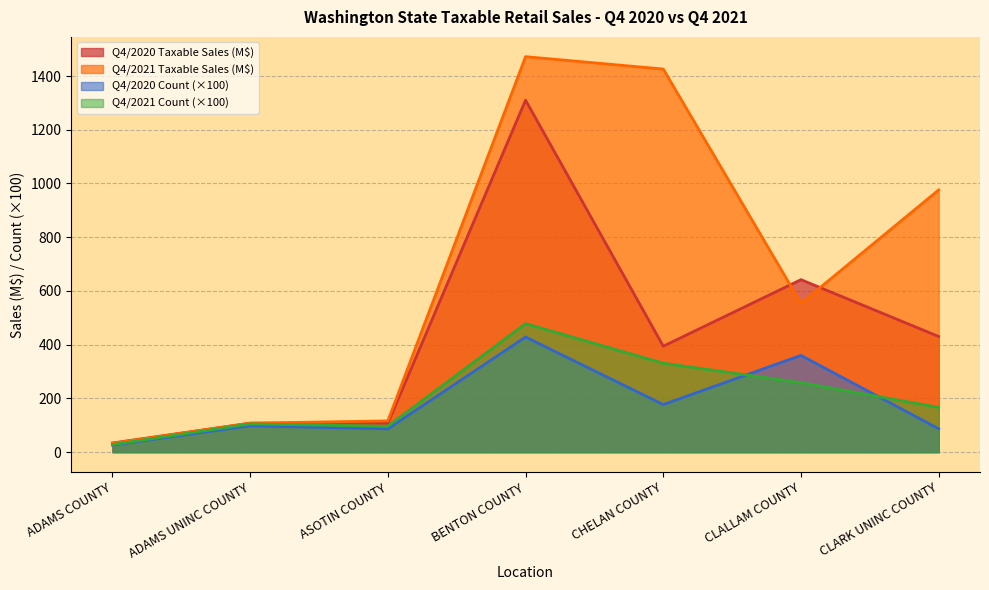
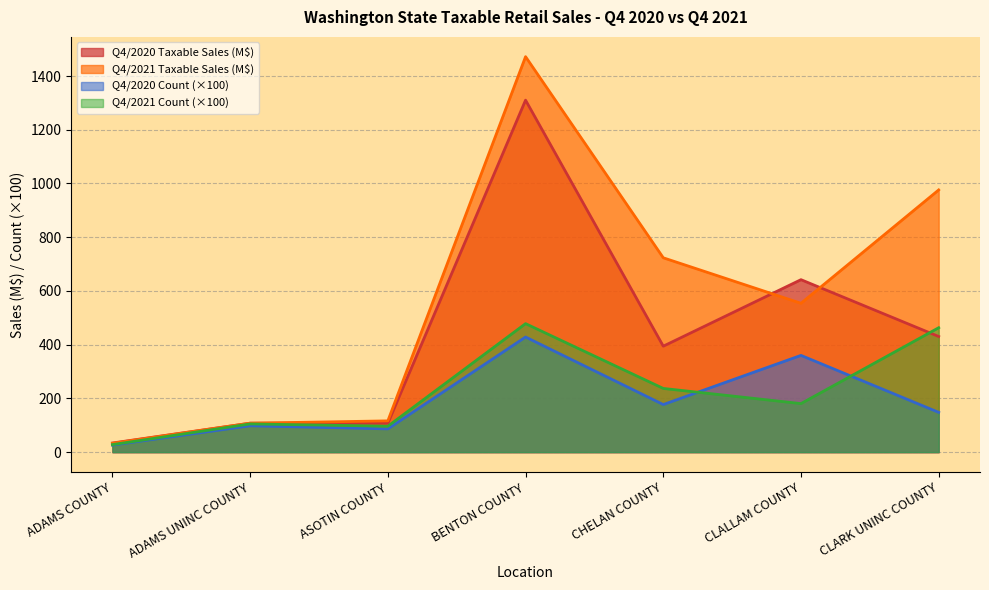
Q4/2021 Taxable Sales (M$), CHELAN COUNTY: 1430 -> 720
Q4/2021 Count (×100), CHELAN COUNTY: 330 -> 240
Q4/2021 Count (×100), CLALLAM COUNTY: 260 -> 180
Q4/2020 Count (×100), CLARK UNINC COUNTY: 90 -> 150
Q4/2021 Count (×100), CLARK UNINC COUNTY: 170 -> 460
